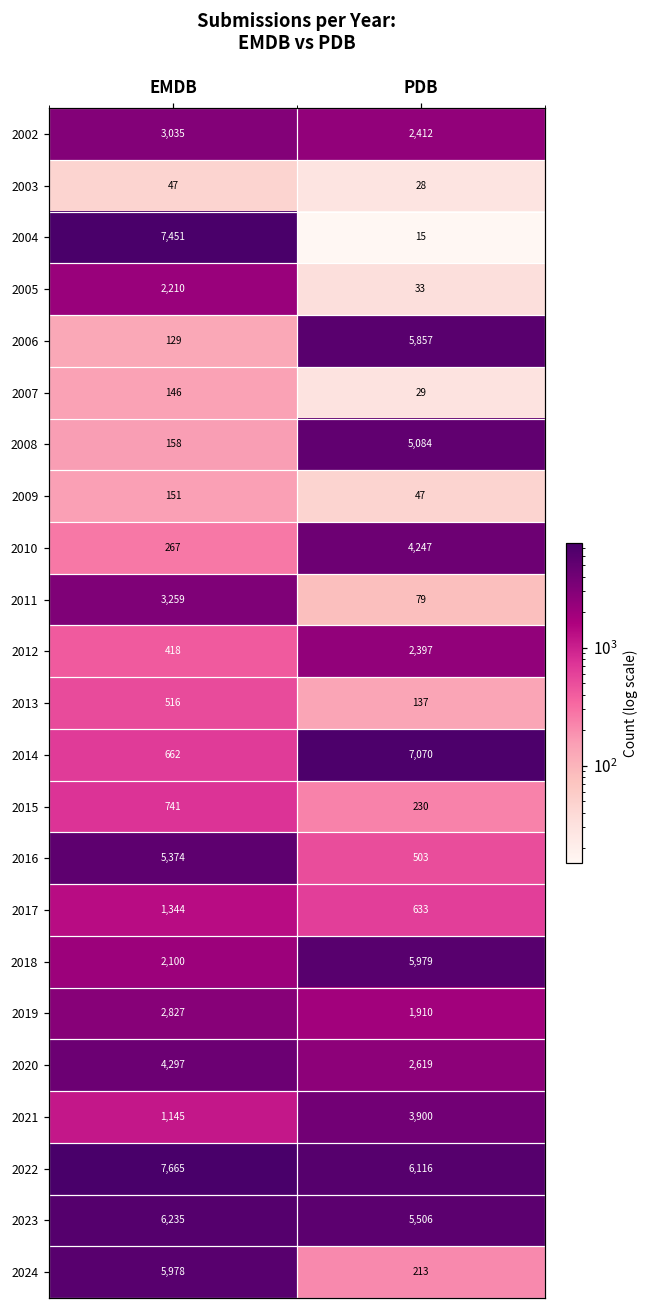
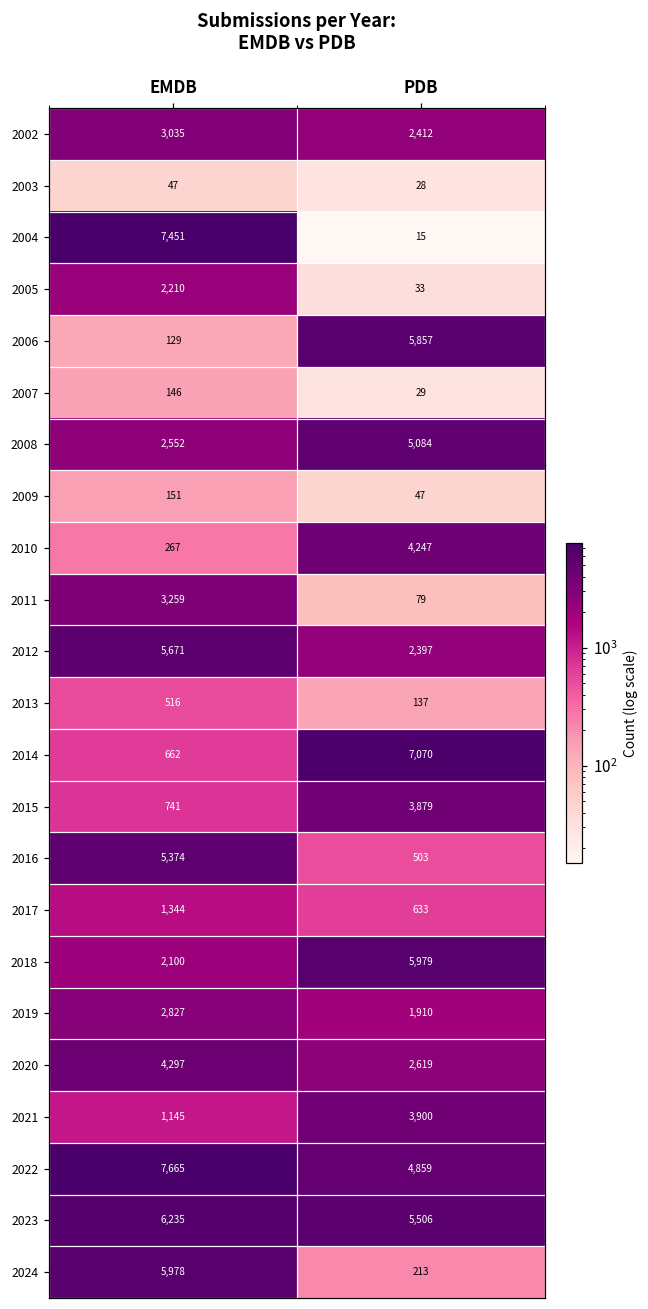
2008, EMDB: 158 -> 2,552
2012, EMDB: 418 -> 5,671
2015, PDB: 230 -> 3,879
2022, PDB: 6,116 -> 4,859
